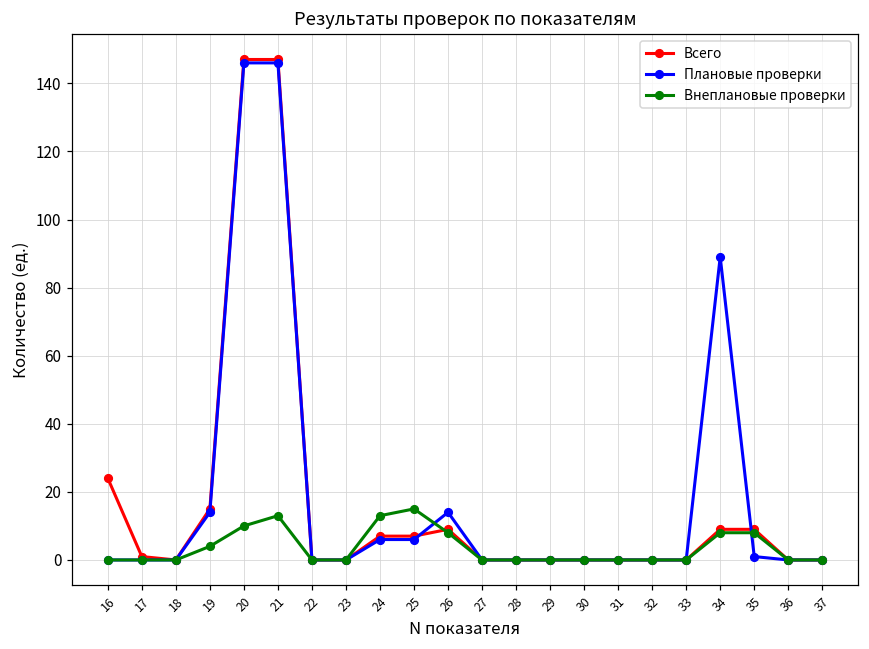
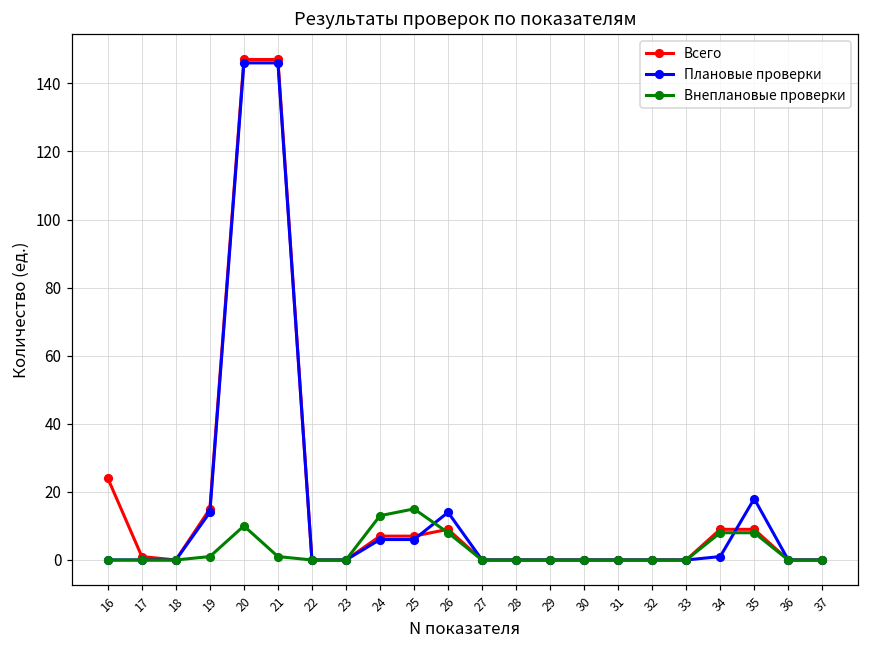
Внеплановые проверки, 19: 4 -> 1
Внеплановые проверки, 21: 13 -> 1
Плановые проверки, 34: 89 -> 1
Плановые проверки, 35: 1 -> 18
